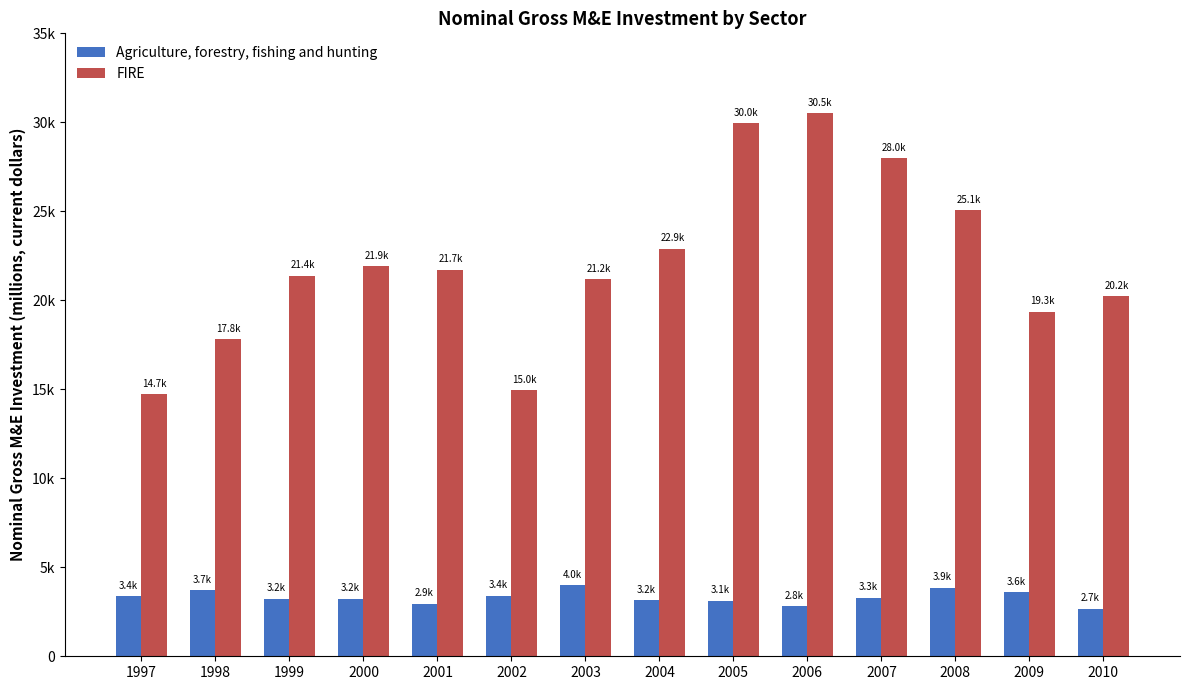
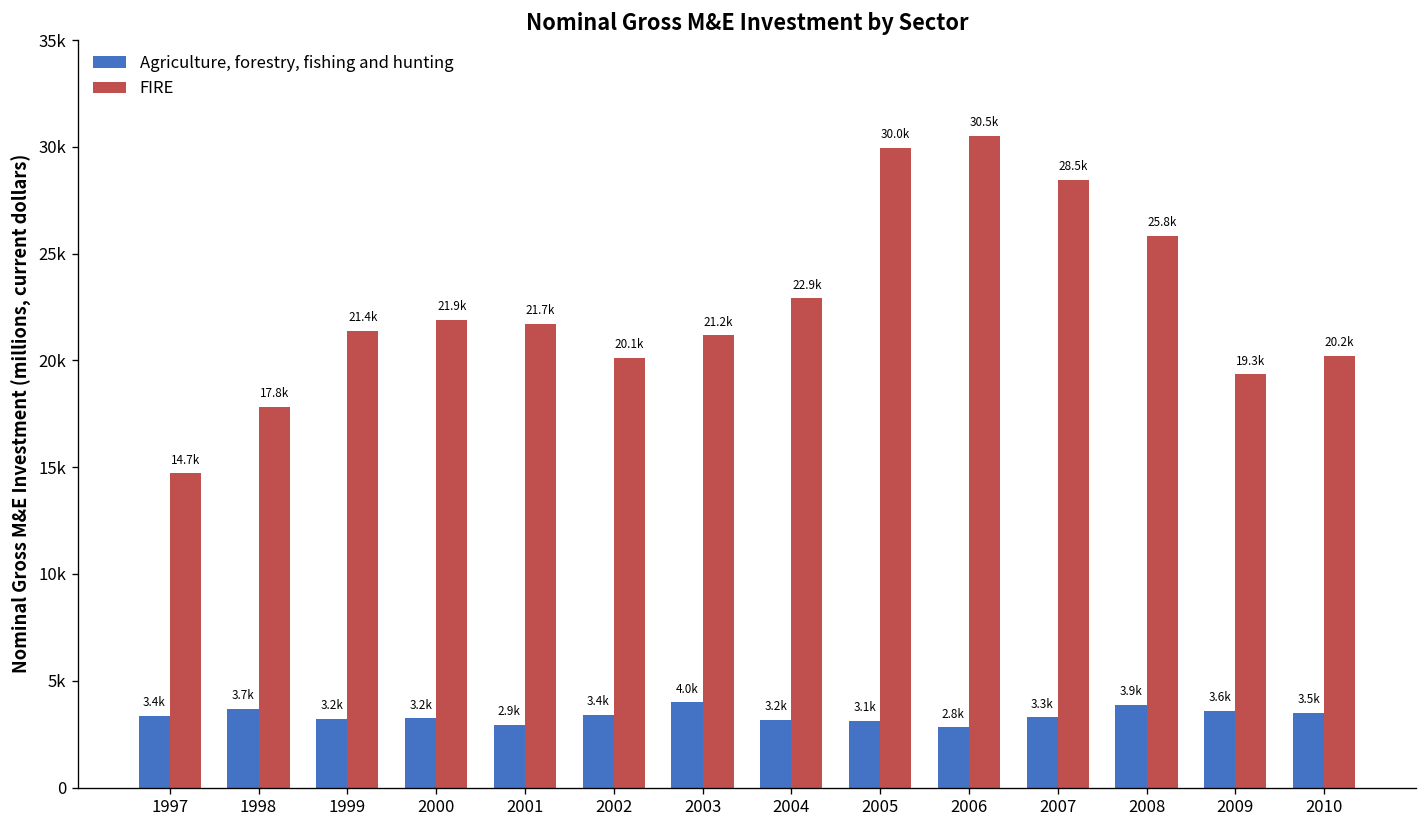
FIRE, 2002: 15.0k -> 20.1k
FIRE, 2007: 28.0k -> 28.5k
FIRE, 2008: 25.1k -> 25.8k
Agriculture, forestry, fishing and hunting, 2010: 2.7k -> 3.5k
